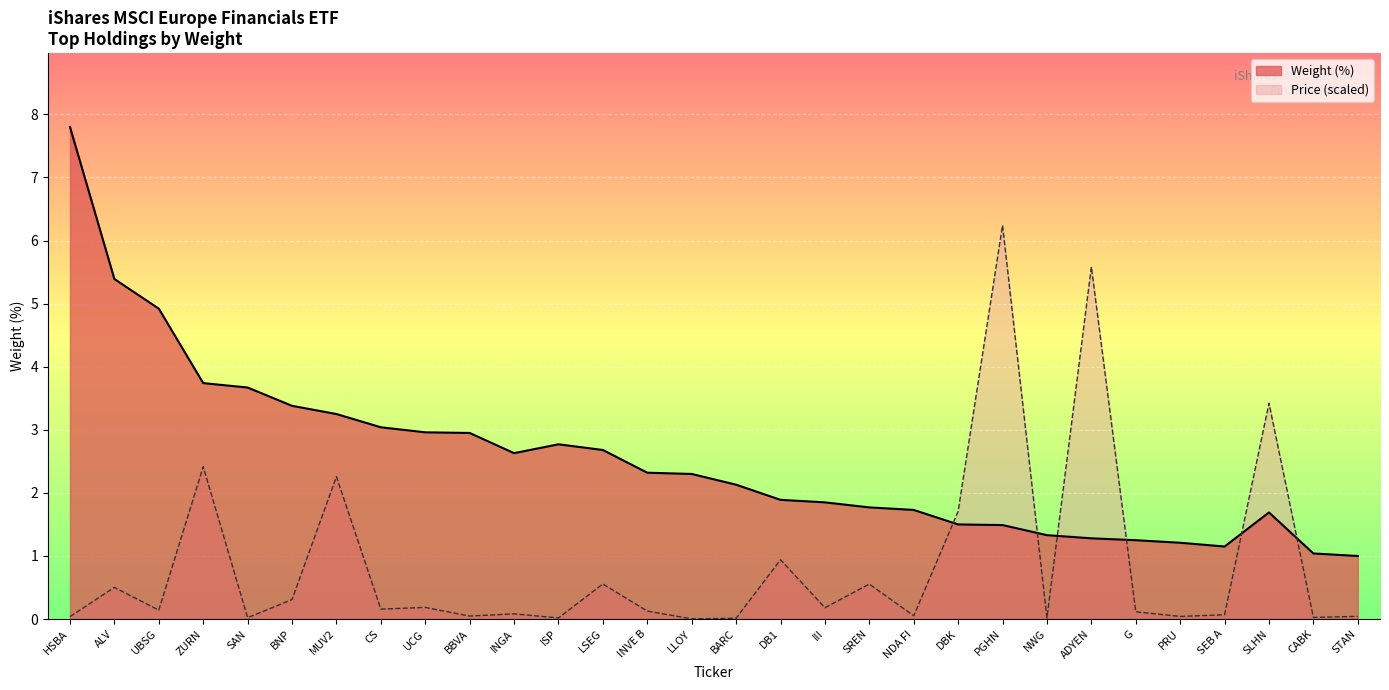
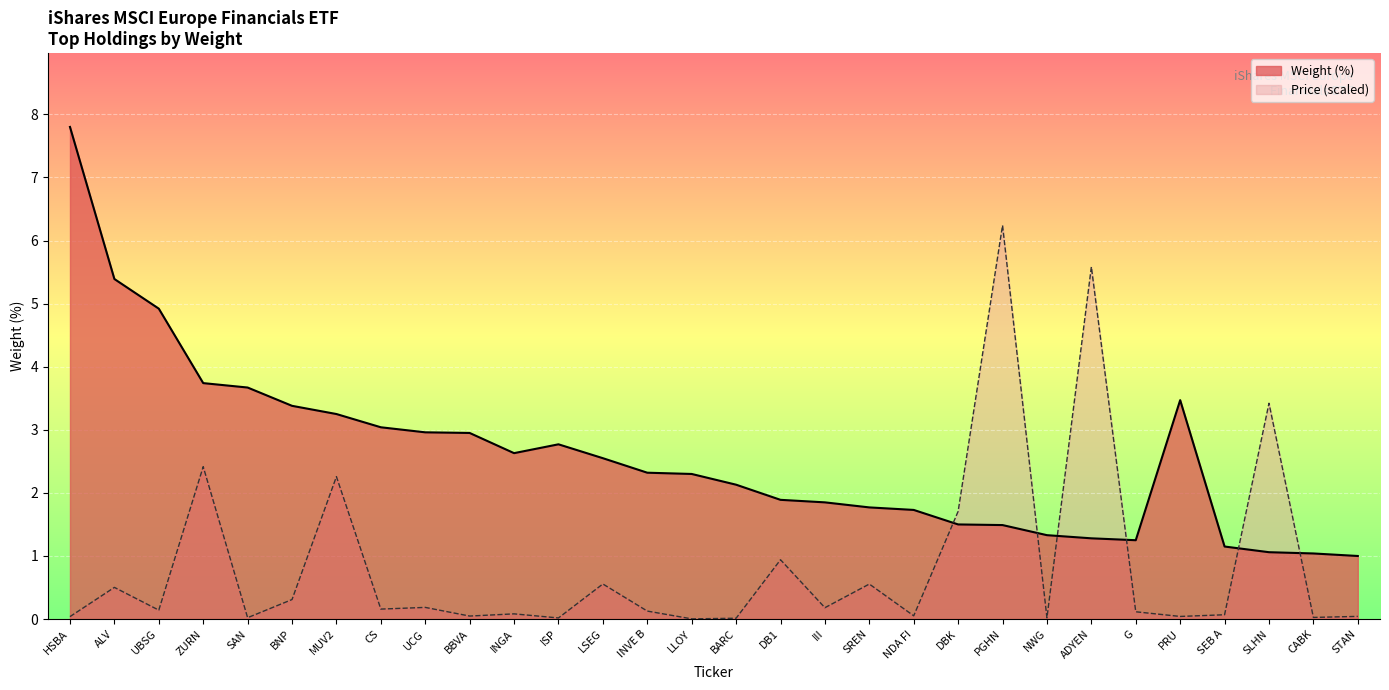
Weight (%), LSEG: 2.7 -> 2.6
Weight (%), PRU: 1.2 -> 3.5
Weight (%), SLHN: 1.7 -> 1.1
